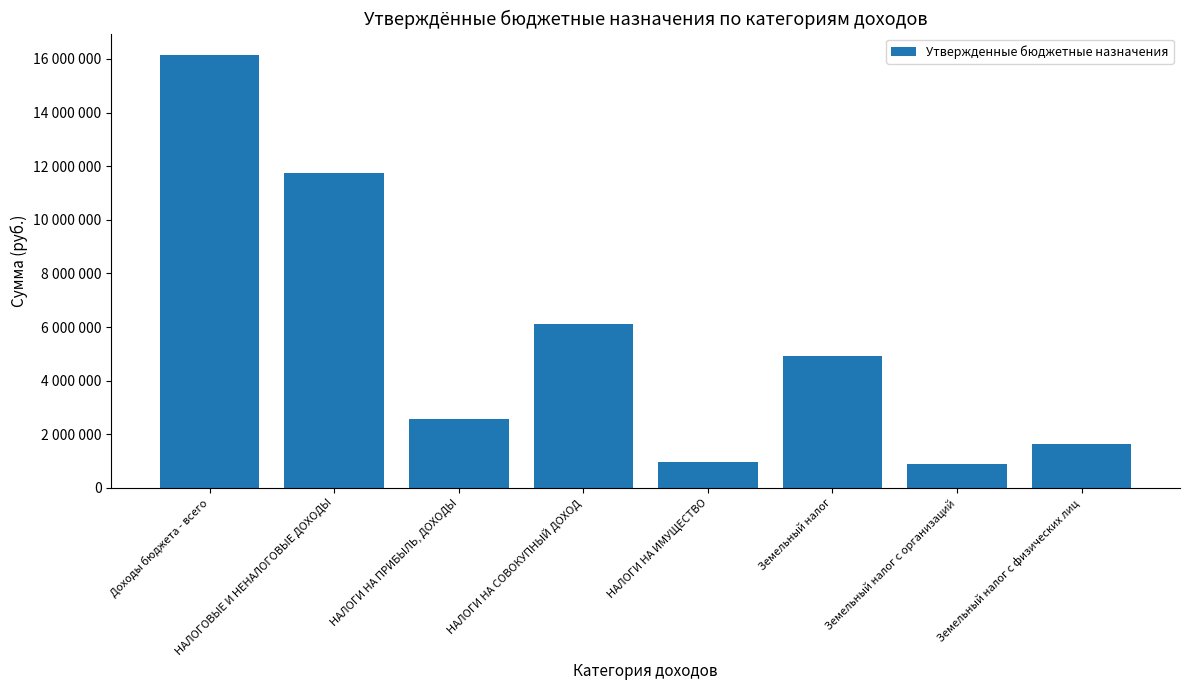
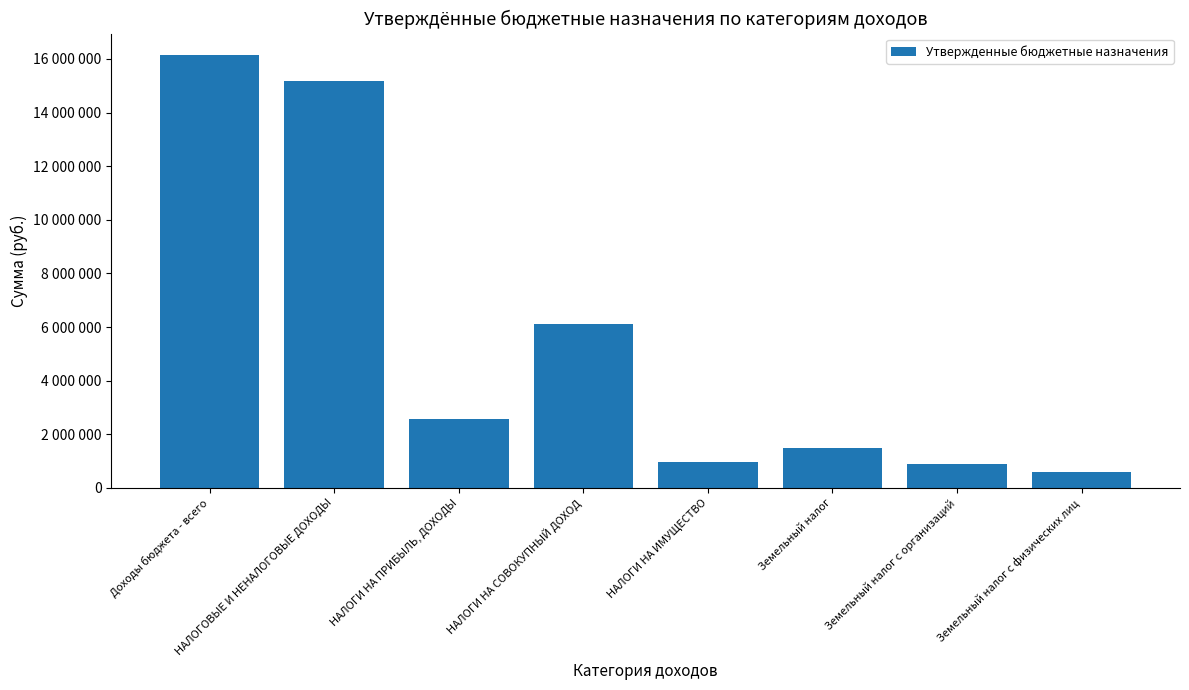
НАЛОГОВЫЕ И НЕНАЛОГОВЫЕ ДОХОДЫ: 11800000 -> 15200000
Земельный налог: 4900000 -> 1500000
Земельный налог с физических лиц: 1600000 -> 600000
